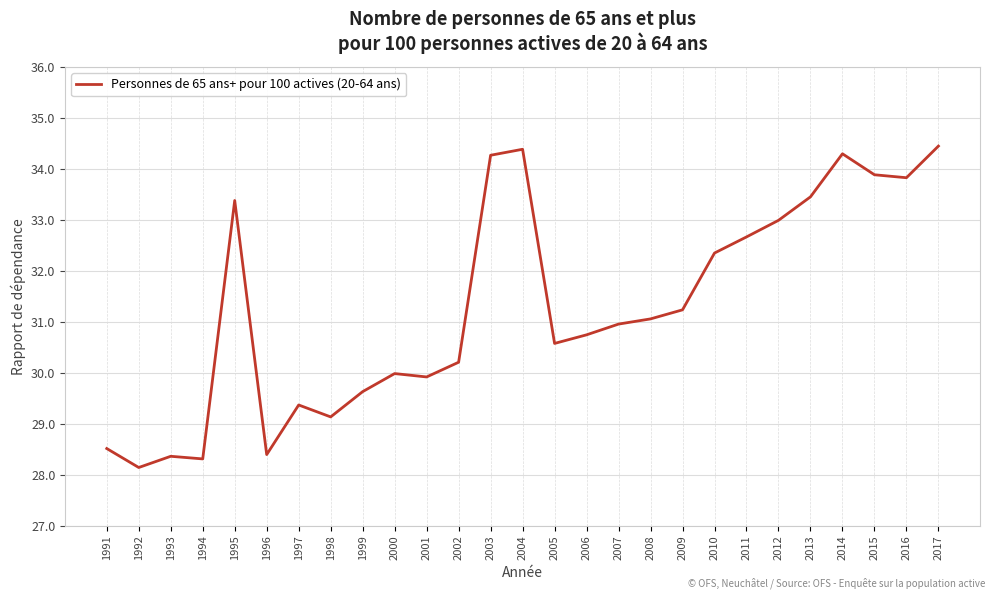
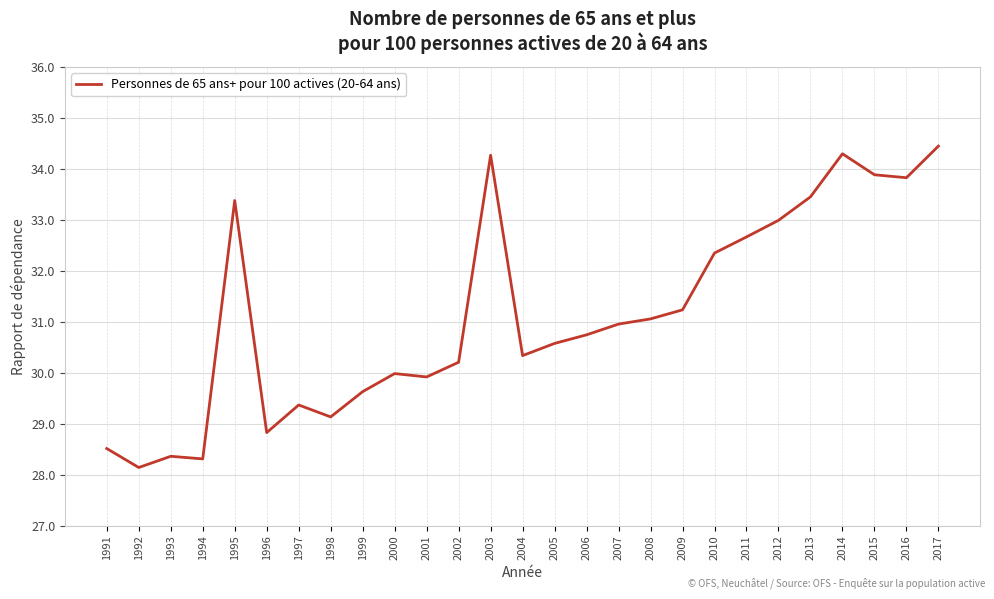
1996: 28.4 -> 28.8
2004: 34.4 -> 30.3
